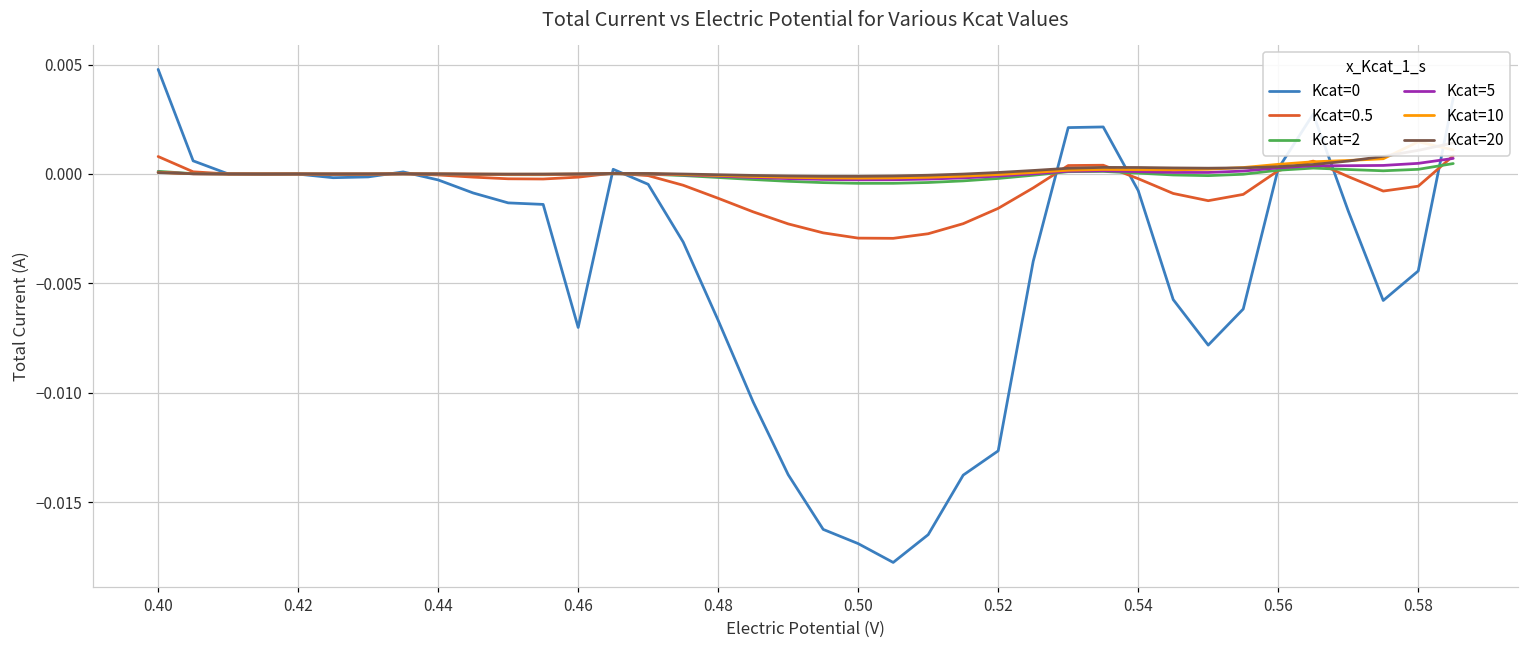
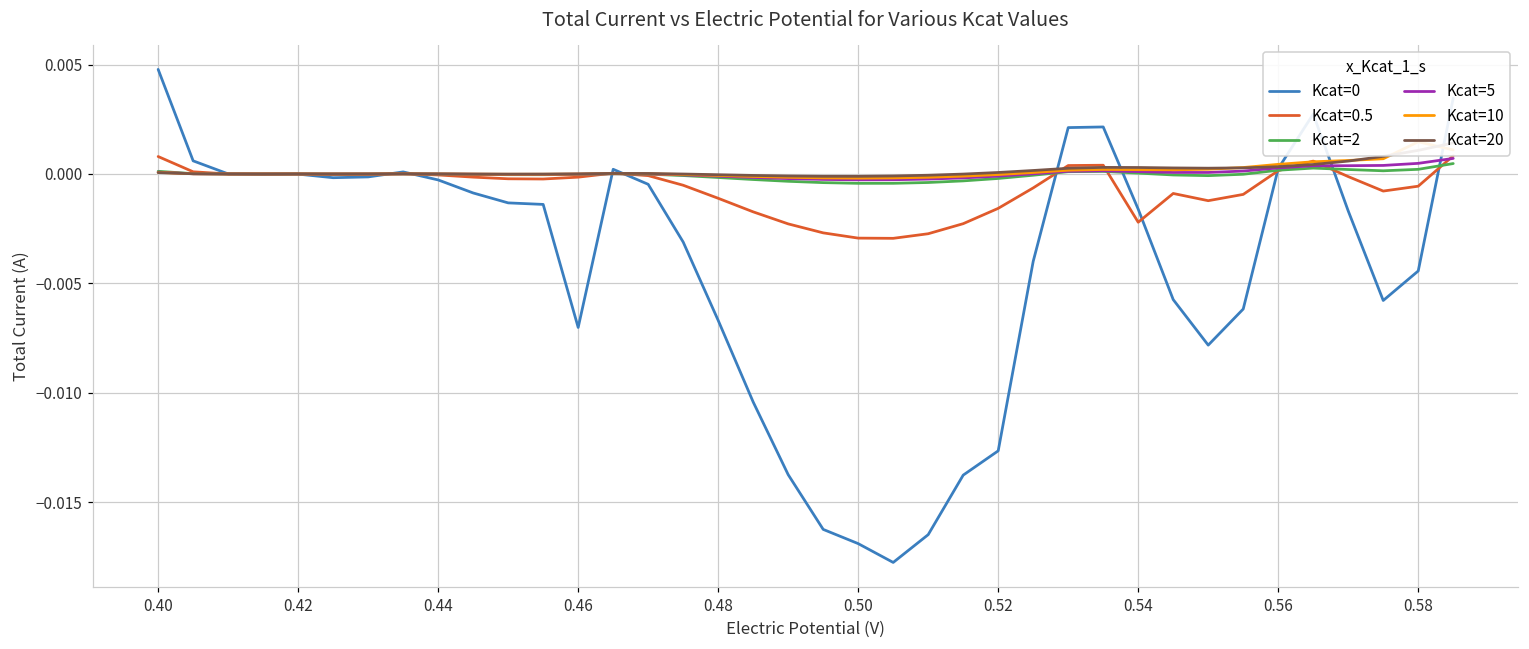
Kcat=0, 0.54: -0.0008 -> -0.0016
Kcat=0.5, 0.54: -0.0002 -> -0.0022
